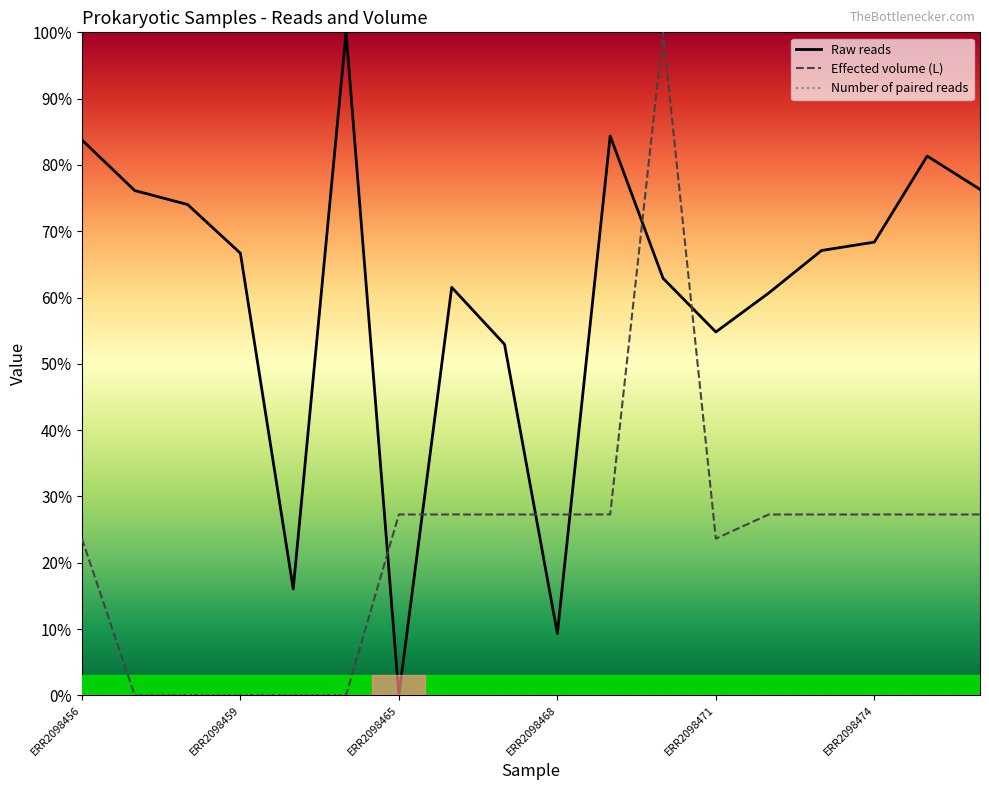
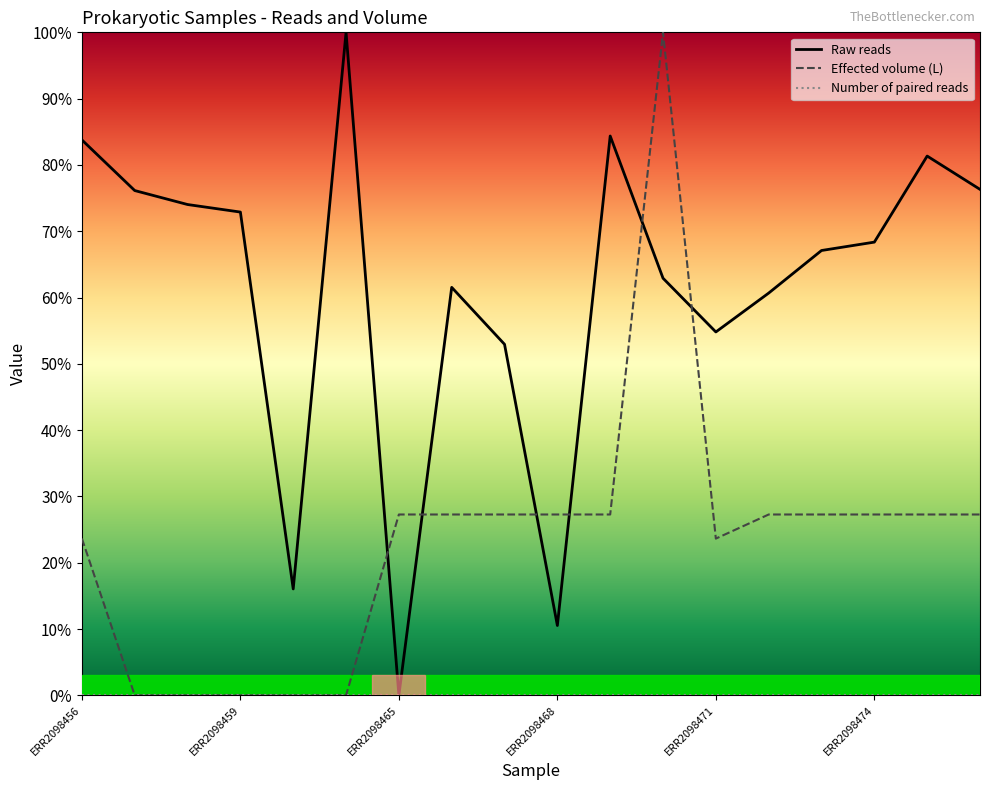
Raw reads, ERR2098459: 67% -> 73%
Raw reads, ERR2098468: 9% -> 11%
